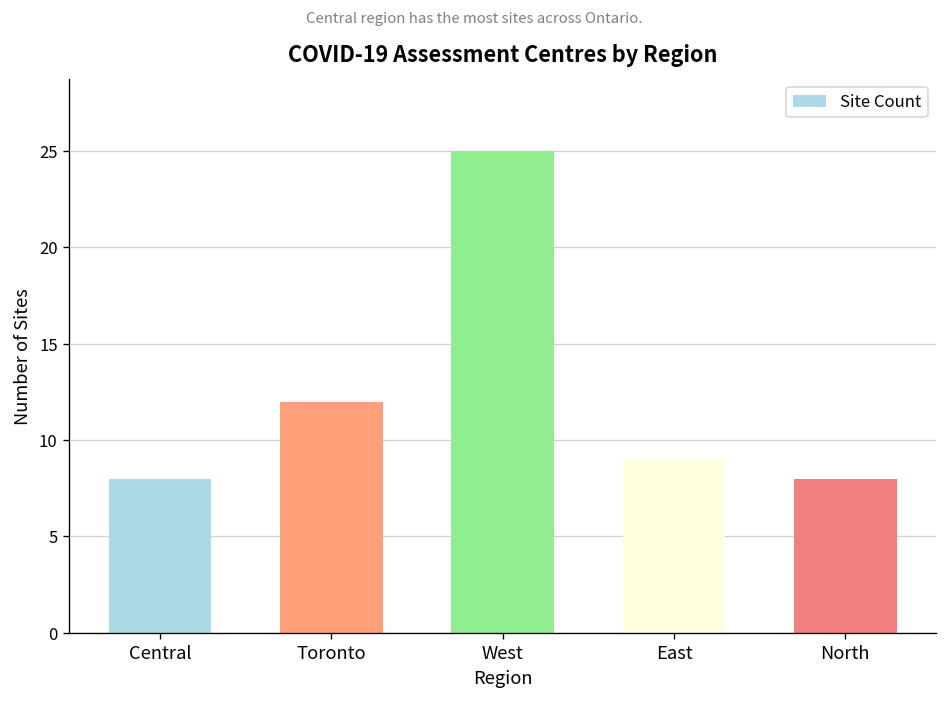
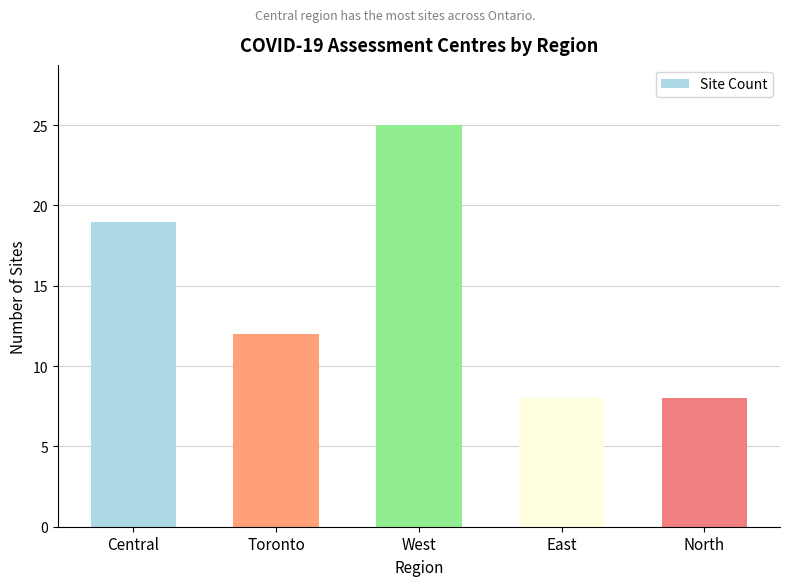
Central: 8 -> 19
East: 9 -> 8
